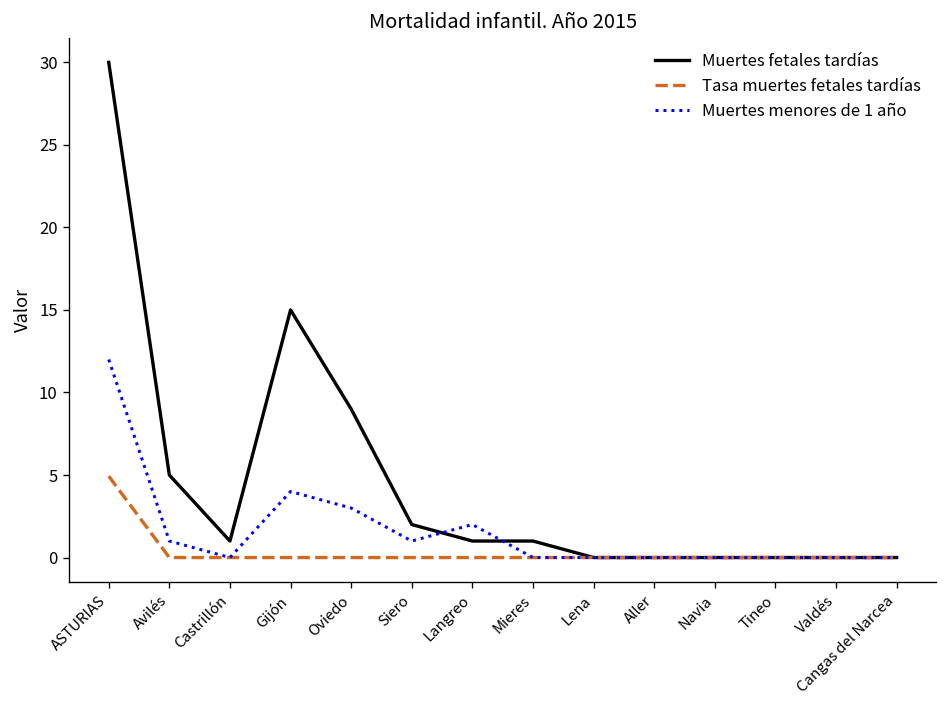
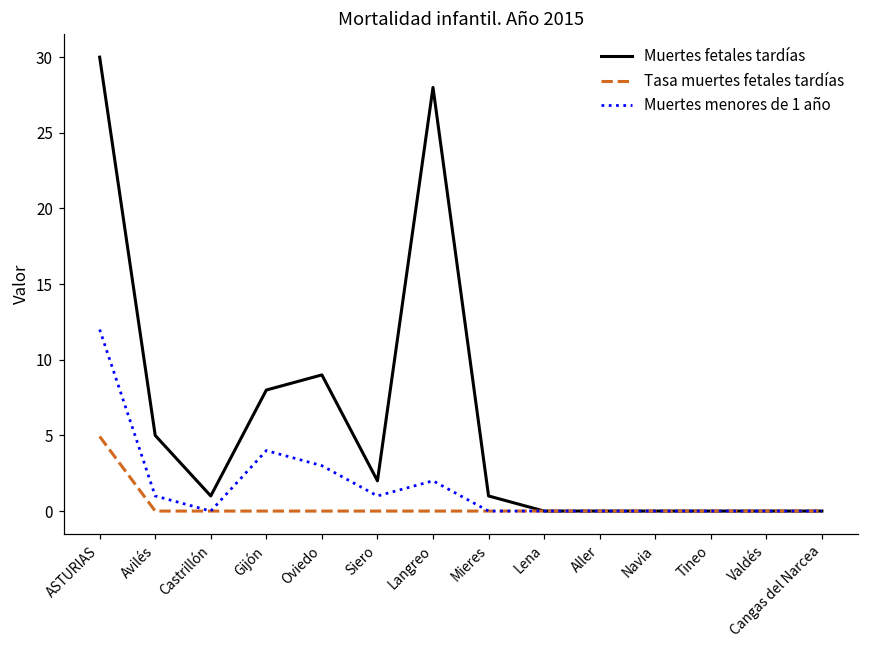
Muertes fetales tardías, Gijón: 15 -> 8
Muertes fetales tardías, Langreo: 1 -> 28
